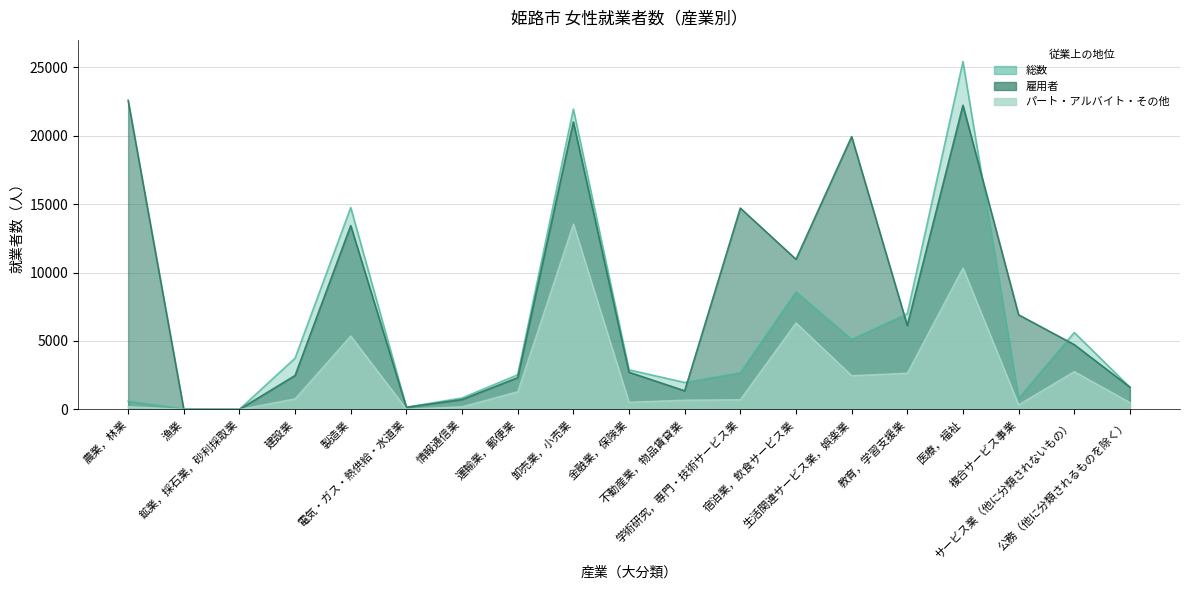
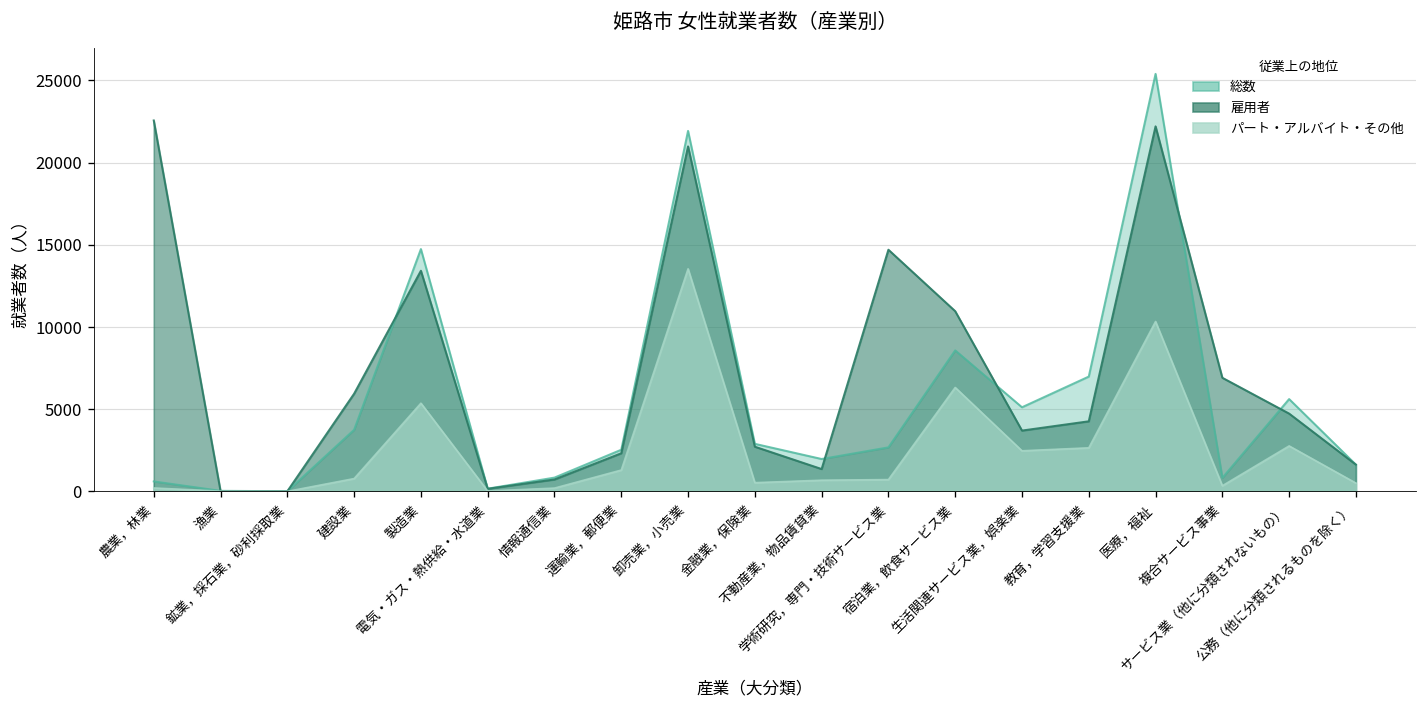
雇用者, 建設業: 2500 -> 5900
雇用者, 生活関連サービス業，娯楽業: 19900 -> 3700
雇用者, 教育，学習支援業: 6100 -> 4300
